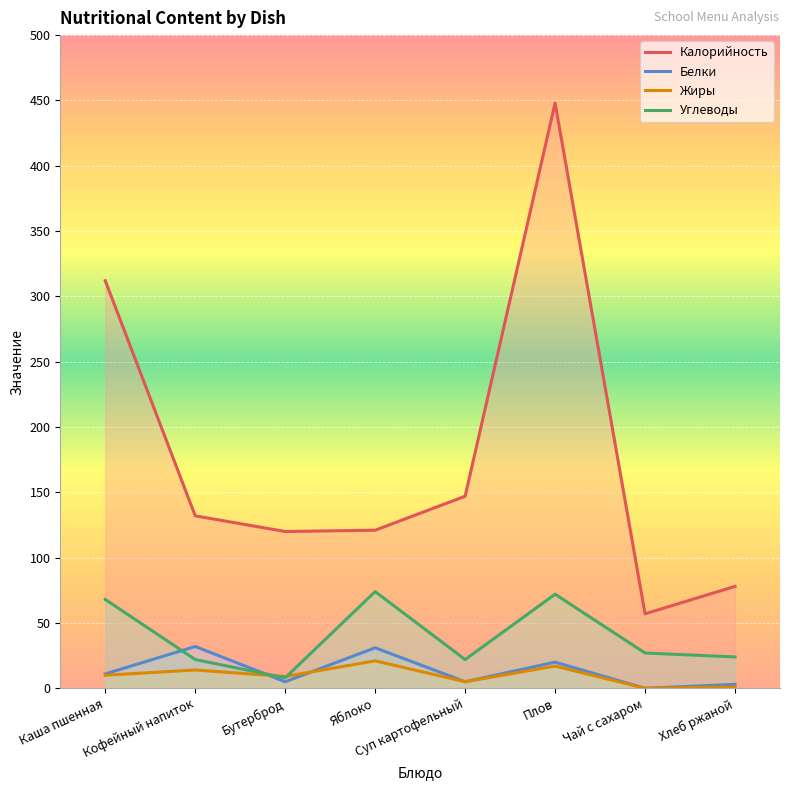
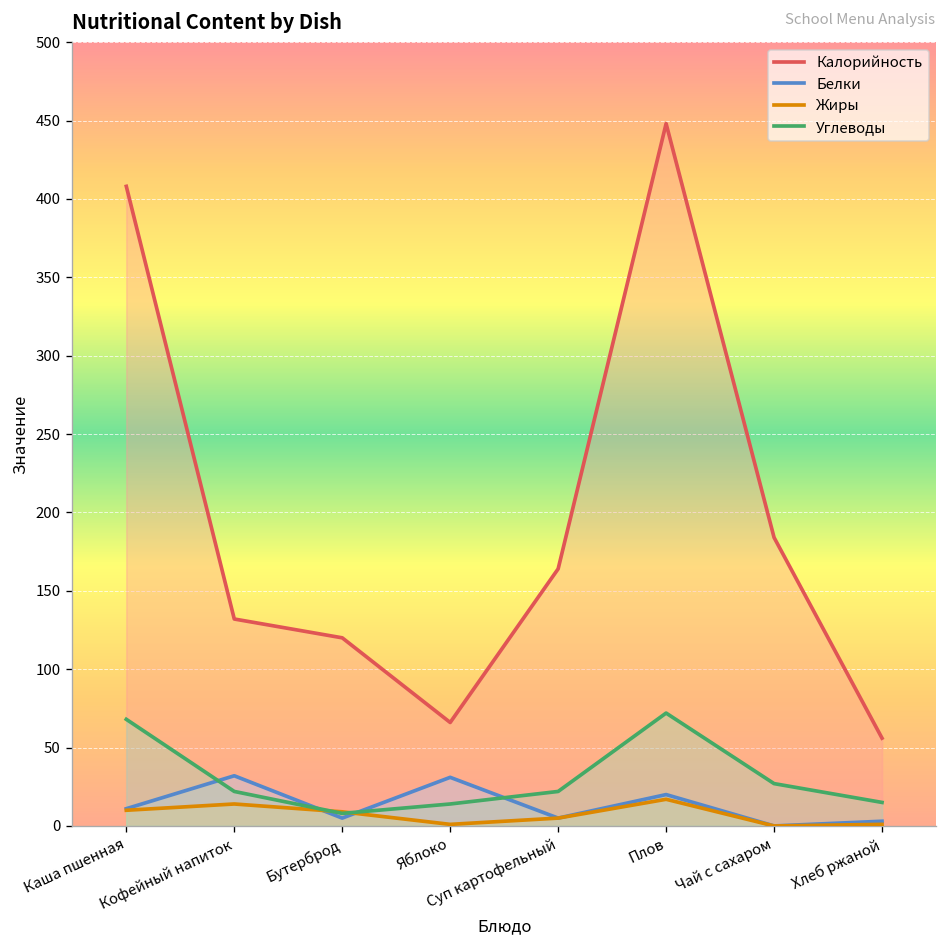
Калорийность, Каша пшенная: 312 -> 408
Калорийность, Яблоко: 121 -> 66
Жиры, Яблоко: 21 -> 1
Углеводы, Яблоко: 74 -> 14
Калорийность, Суп картофельный: 147 -> 164
Калорийность, Чай с сахаром: 57 -> 184
Калорийность, Хлеб ржаной: 78 -> 56
Углеводы, Хлеб ржаной: 24 -> 15
